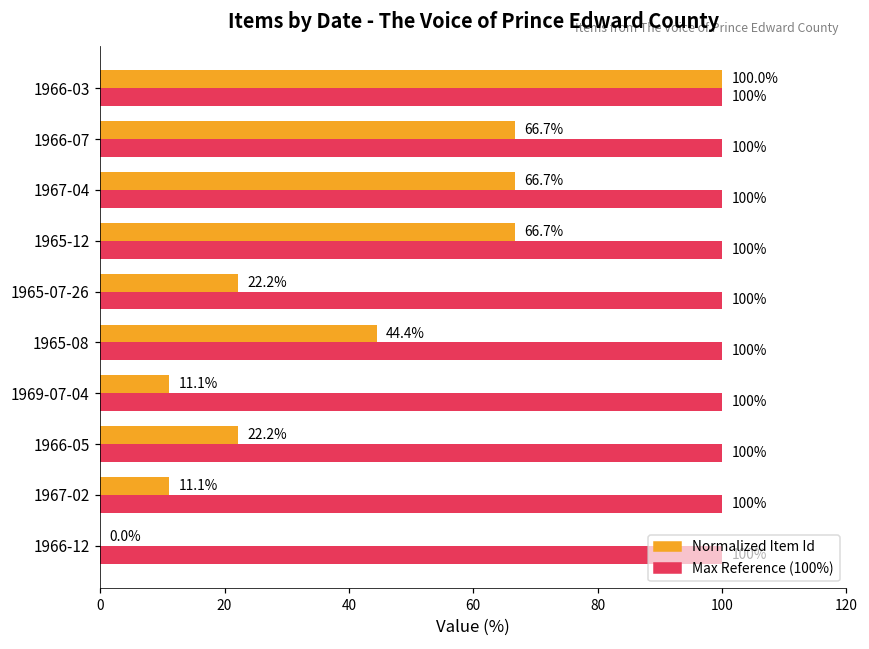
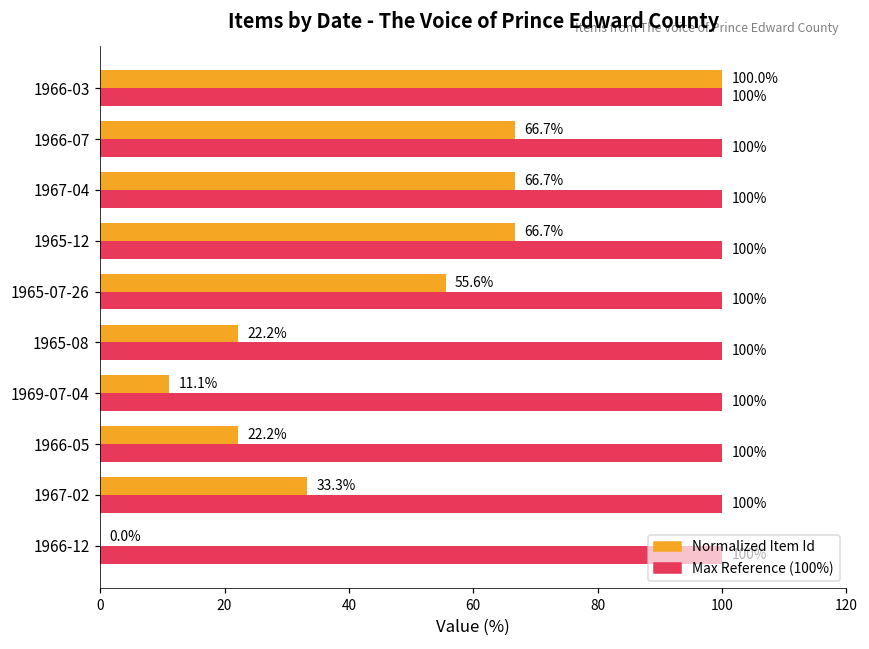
Normalized Item Id, 1965-07-26: 22.2% -> 55.6%
Normalized Item Id, 1965-08: 44.4% -> 22.2%
Normalized Item Id, 1967-02: 11.1% -> 33.3%
